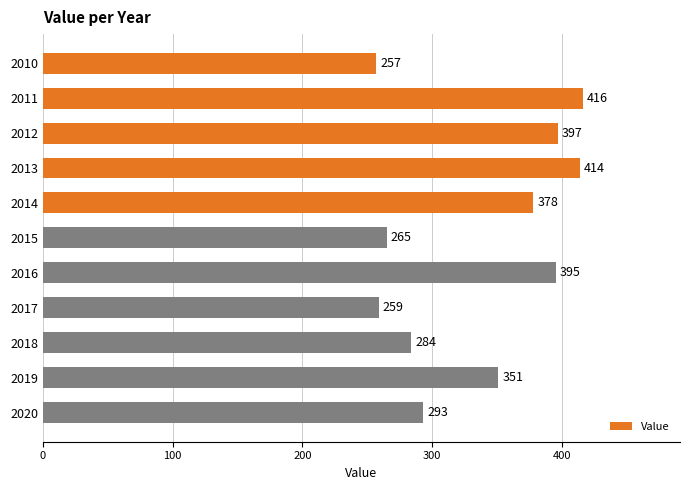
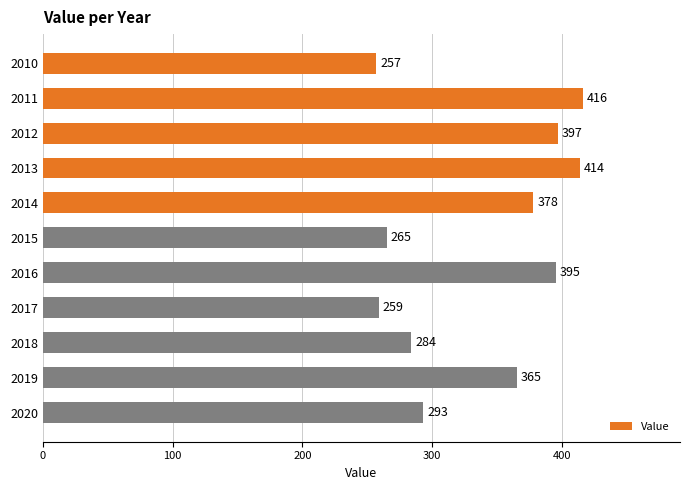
2019: 351 -> 365
